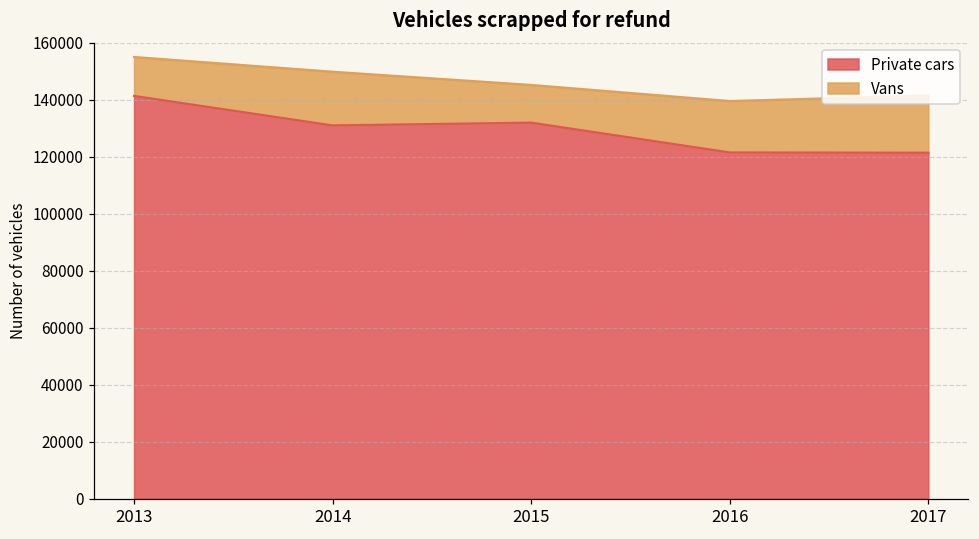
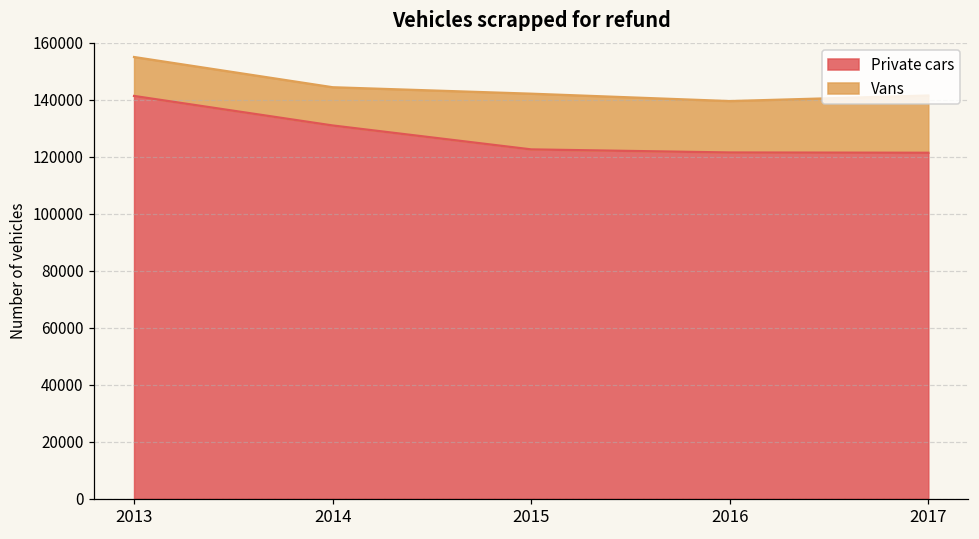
Vans, 2014: 19000 -> 13000
Private cars, 2015: 132000 -> 123000
Vans, 2015: 13000 -> 20000
